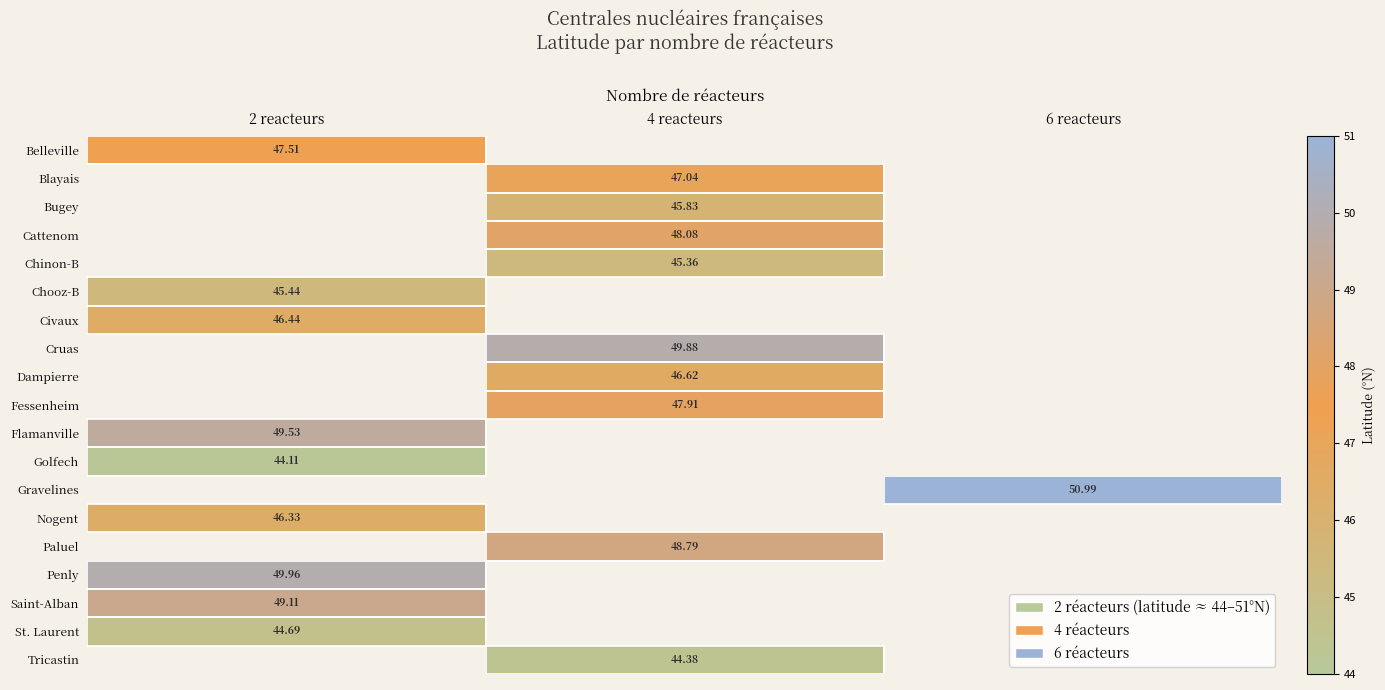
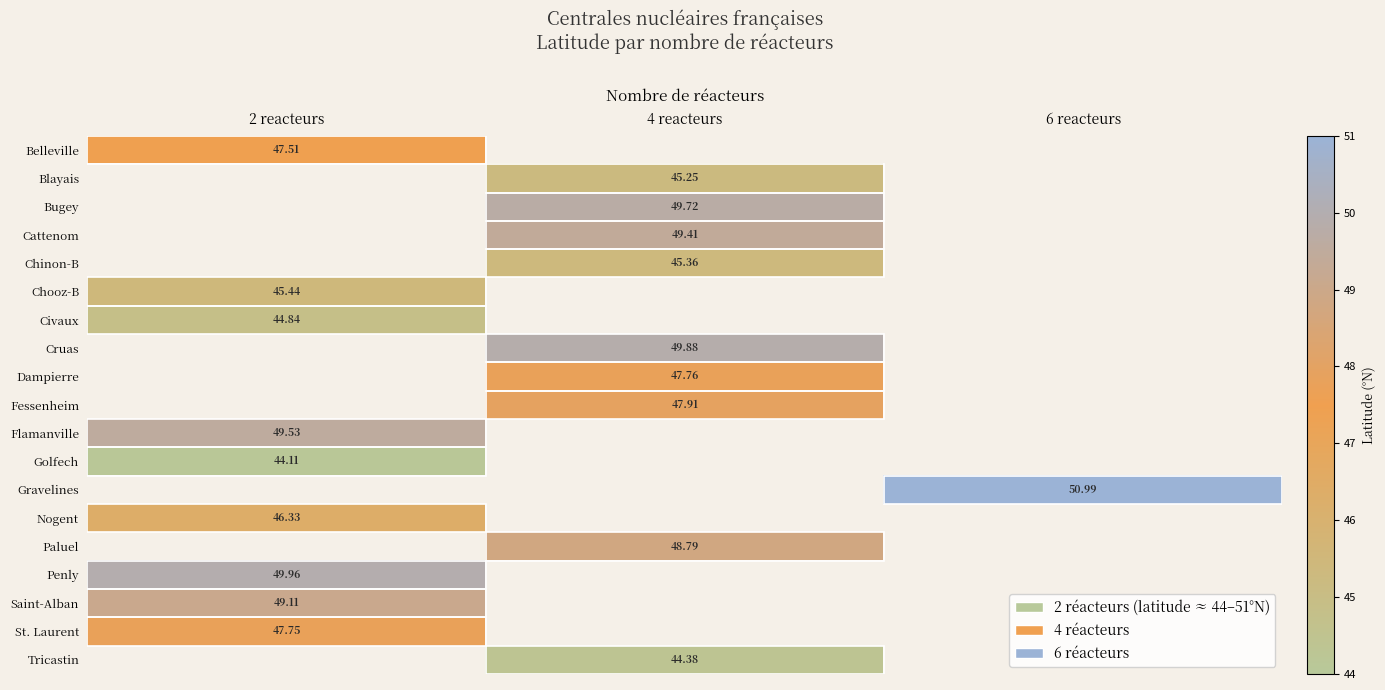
Blayais, 4 reacteurs: 47.04 -> 45.25
Bugey, 4 reacteurs: 45.83 -> 49.72
Cattenom, 4 reacteurs: 48.08 -> 49.41
Civaux, 2 reacteurs: 46.44 -> 44.84
Dampierre, 4 reacteurs: 46.62 -> 47.76
St. Laurent, 2 reacteurs: 44.69 -> 47.75
